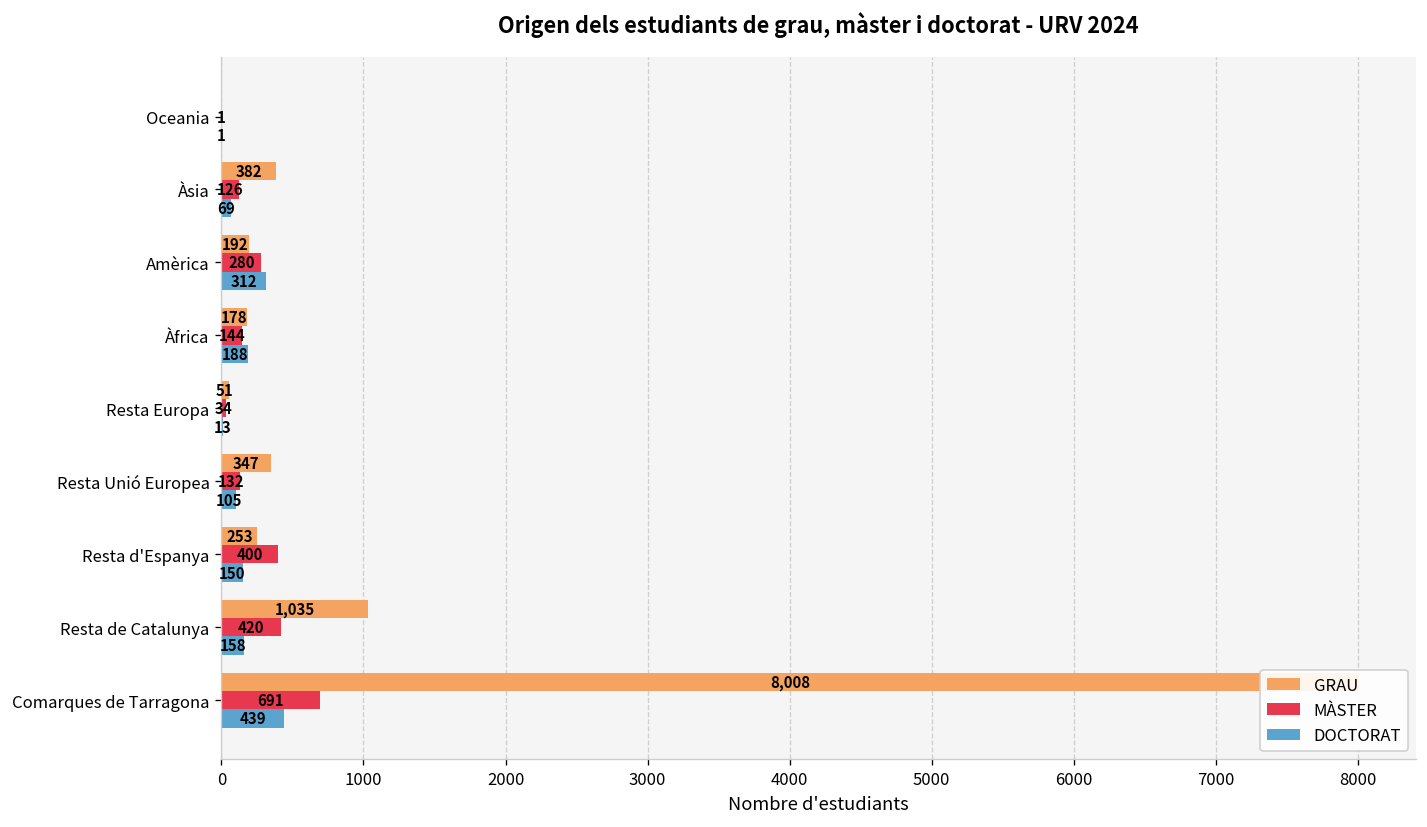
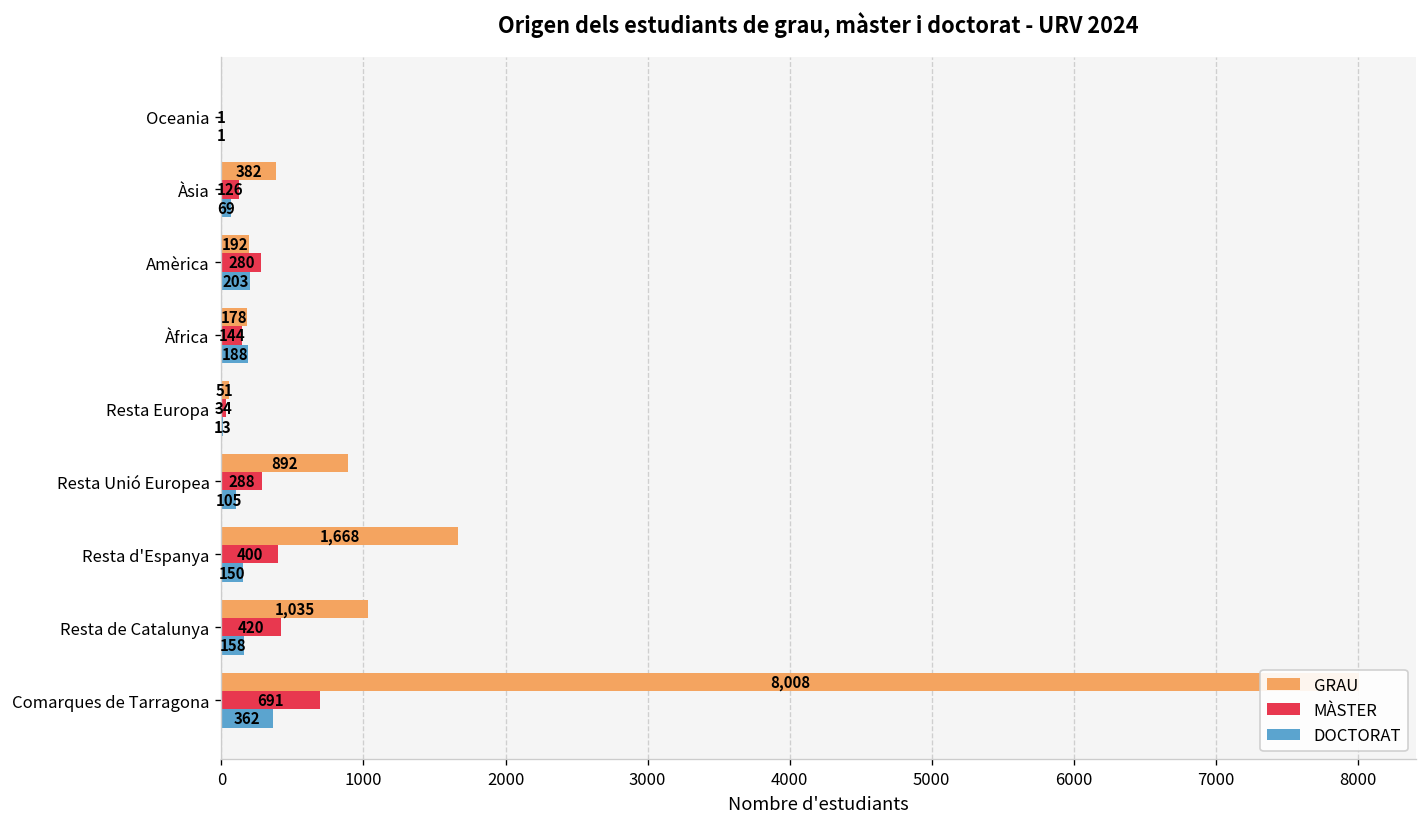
DOCTORAT, Amèrica: 312 -> 203
GRAU, Resta Unió Europea: 347 -> 892
MÀSTER, Resta Unió Europea: 132 -> 288
GRAU, Resta d'Espanya: 253 -> 1,668
DOCTORAT, Comarques de Tarragona: 439 -> 362
